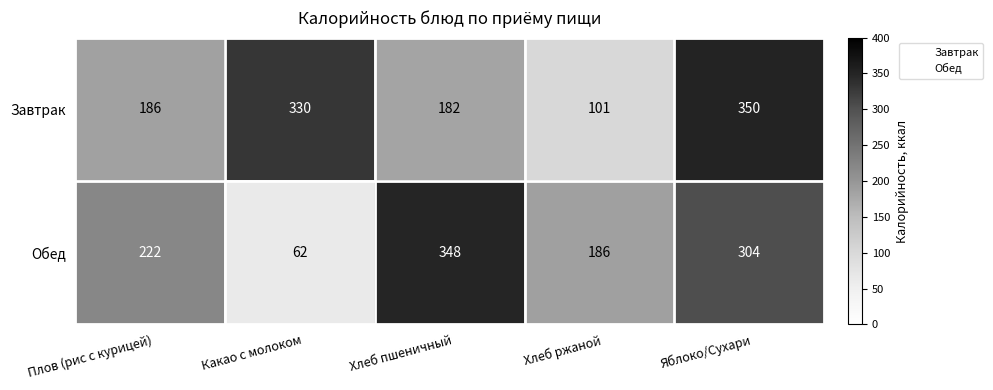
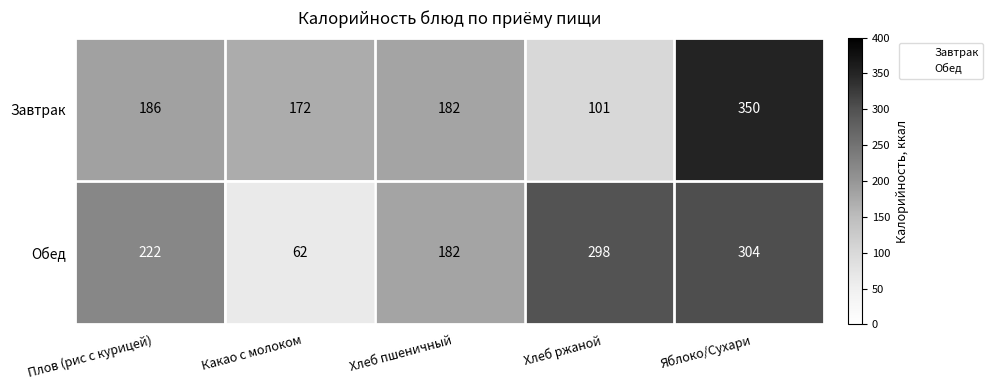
Завтрак, Какао с молоком: 330 -> 172
Обед, Хлеб пшеничный: 348 -> 182
Обед, Хлеб ржаной: 186 -> 298
